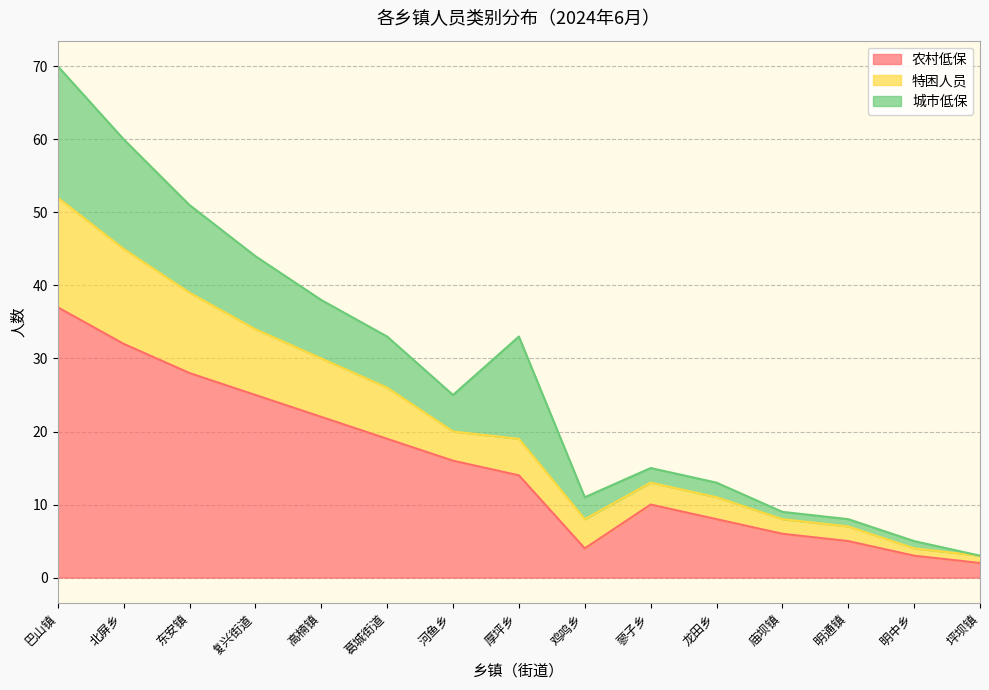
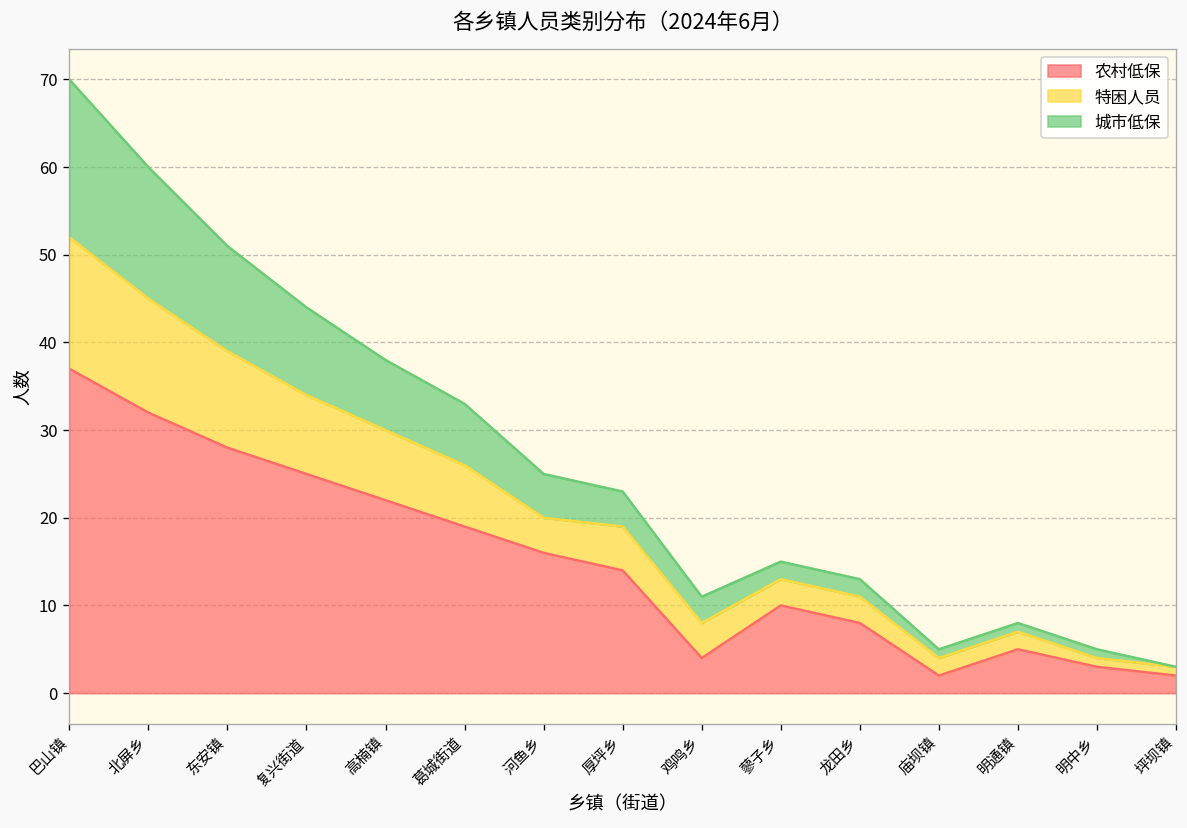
城市低保, 厚坪乡: 14 -> 4
农村低保, 庙坝镇: 6 -> 2
